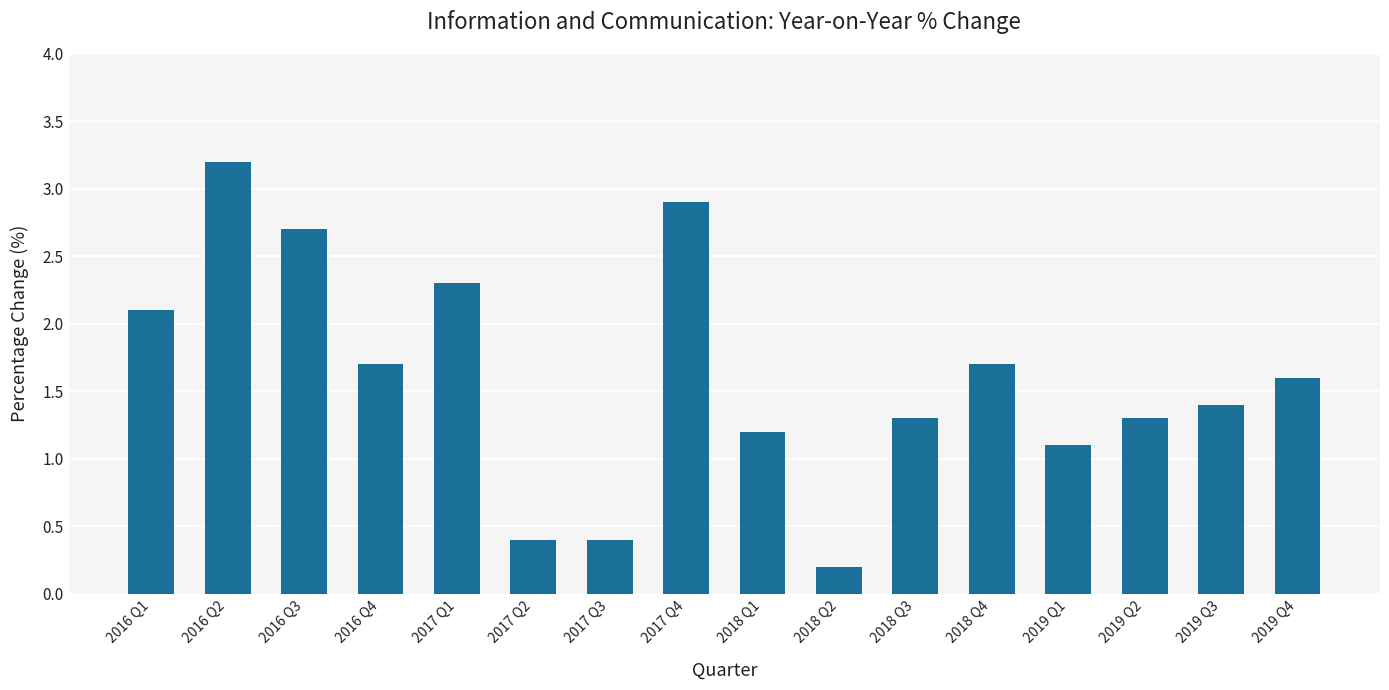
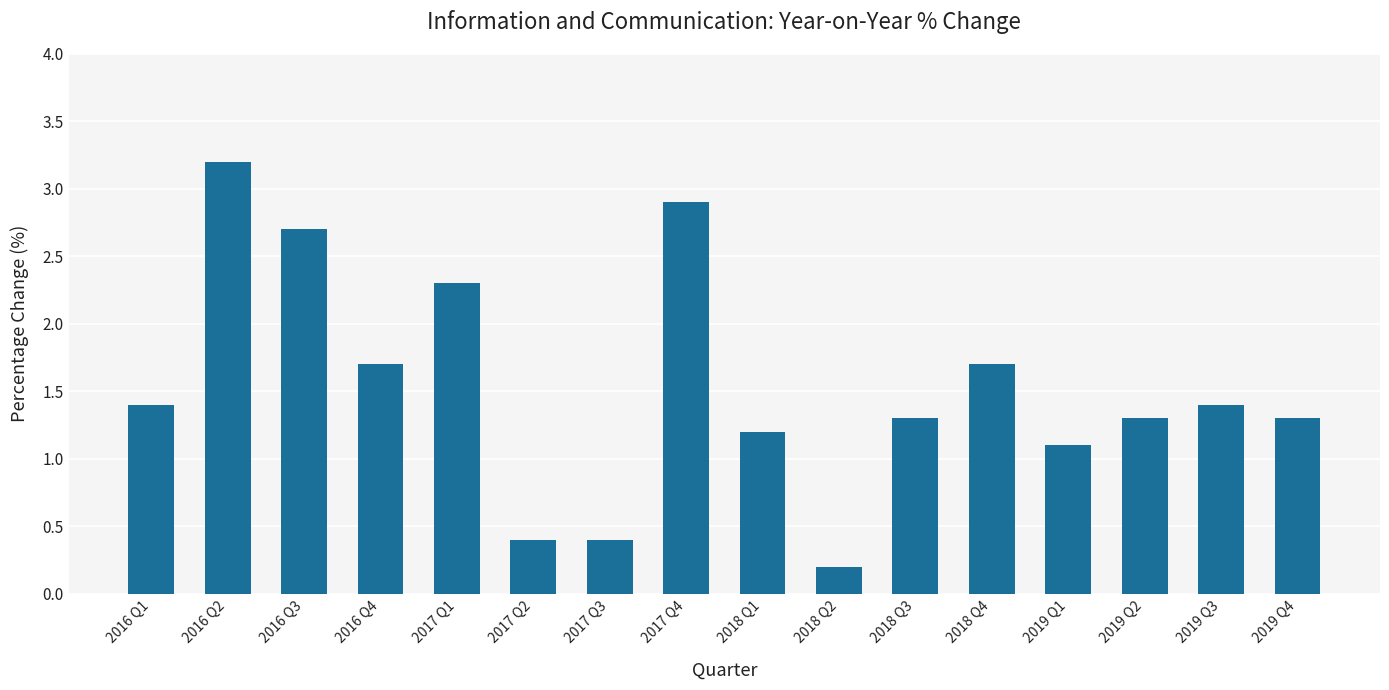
2016 Q1: 2.1 -> 1.4
2019 Q4: 1.6 -> 1.3
